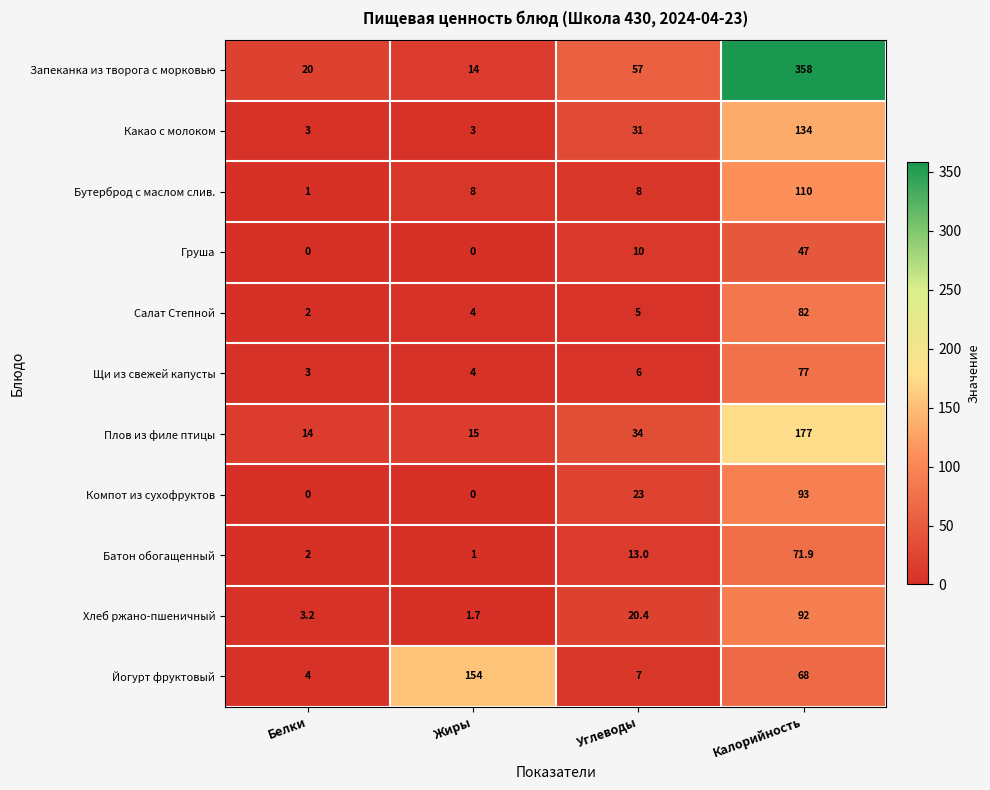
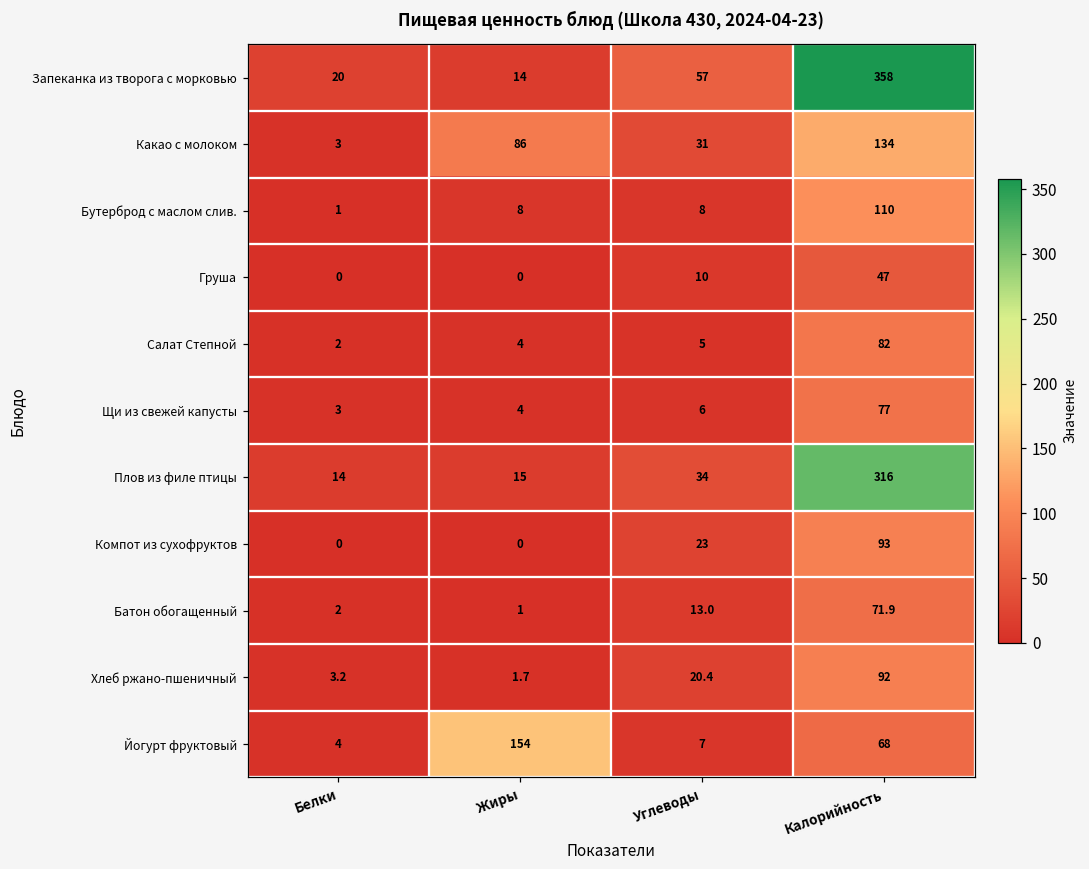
Какао с молоком, Жиры: 3 -> 86
Плов из филе птицы, Калорийность: 177 -> 316
